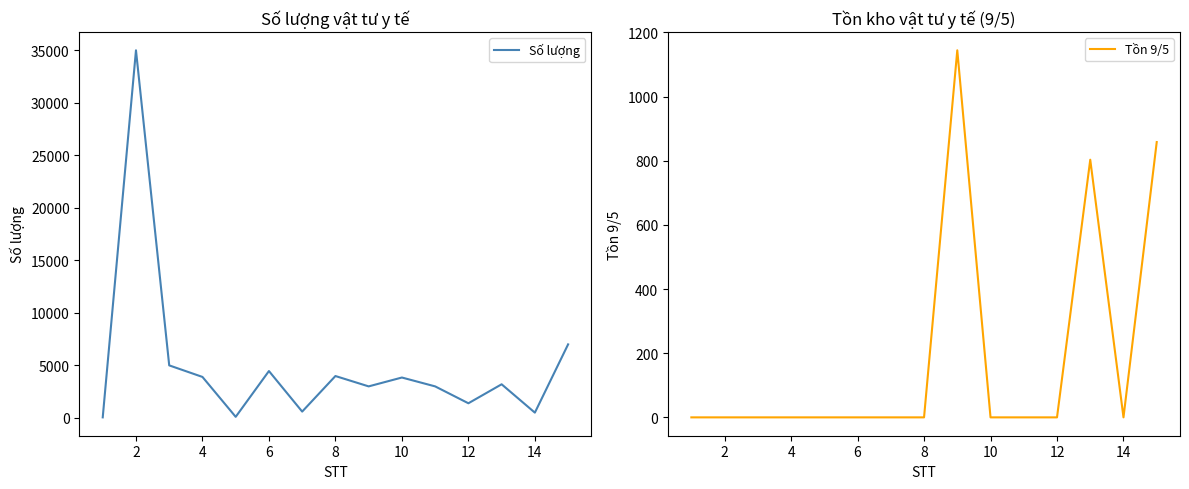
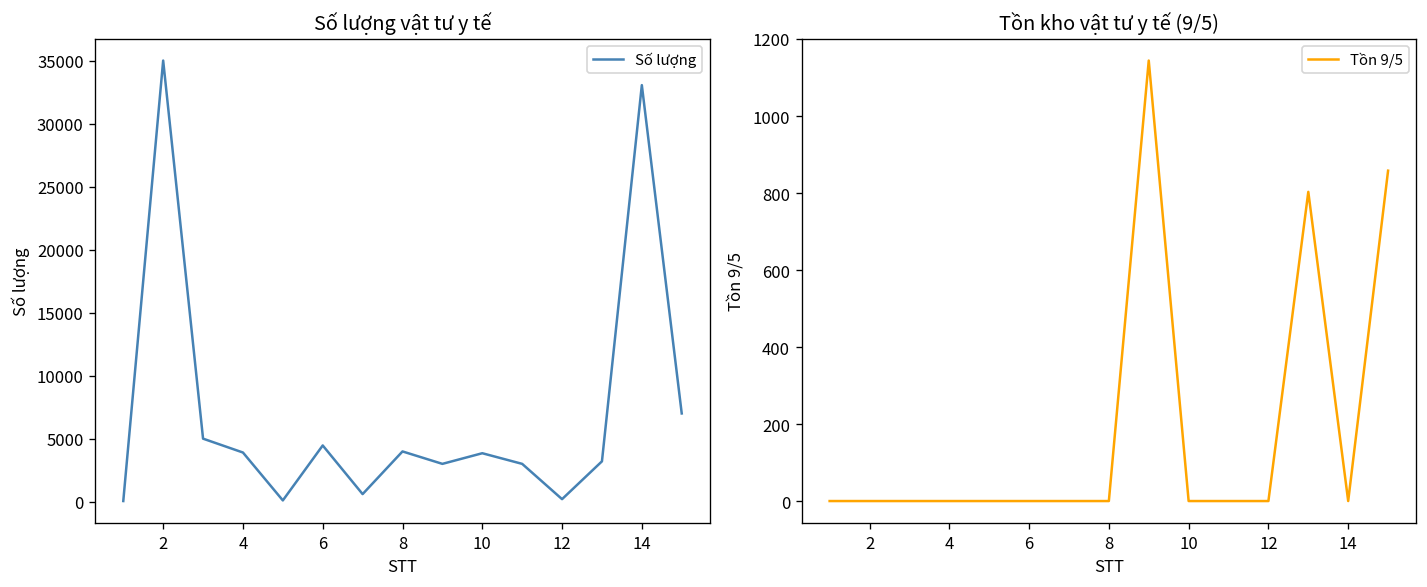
Số lượng vật tư y tế, 12: 1400 -> 200
Số lượng vật tư y tế, 14: 500 -> 33100
